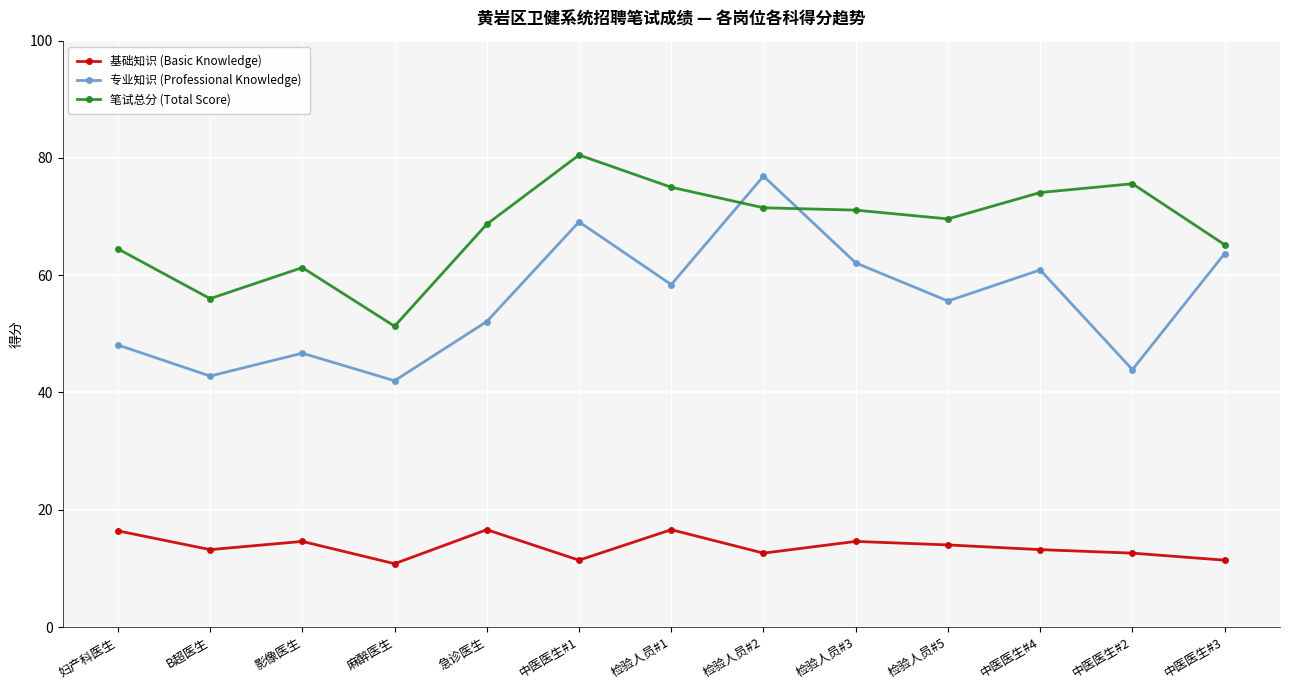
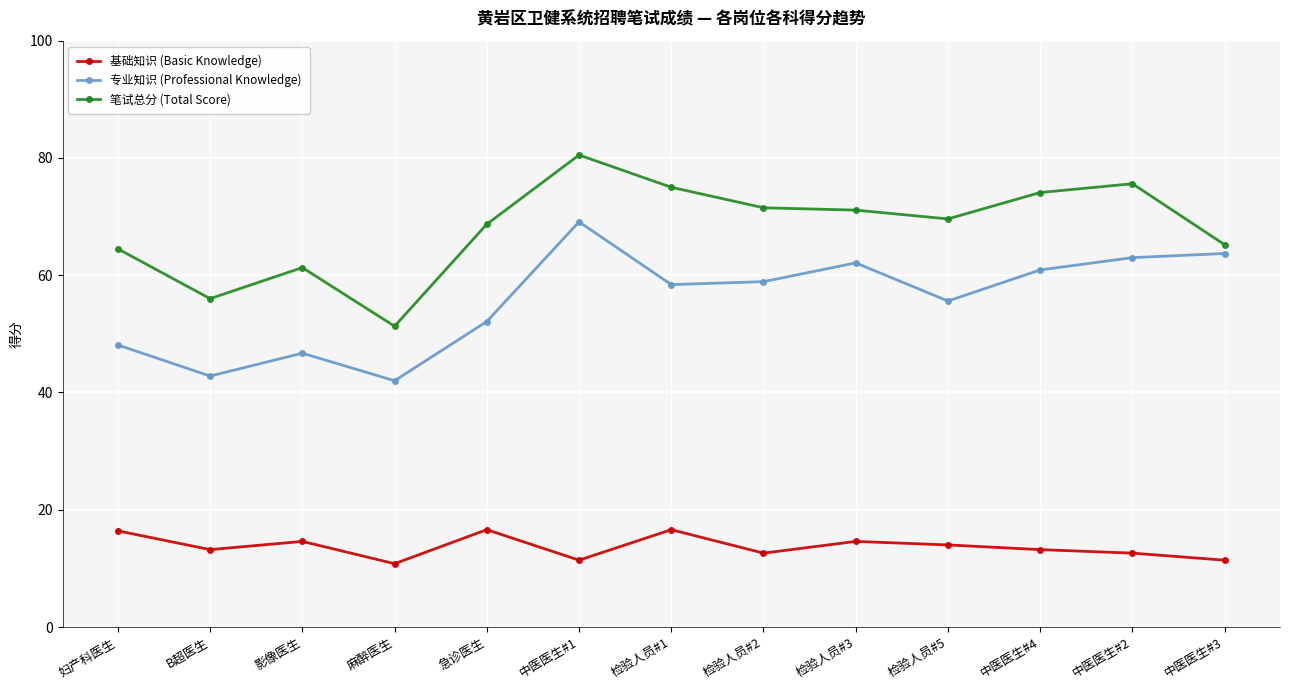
专业知识 (Professional Knowledge), 检验人员#2: 77 -> 59
专业知识 (Professional Knowledge), 中医医生#2: 44 -> 63
